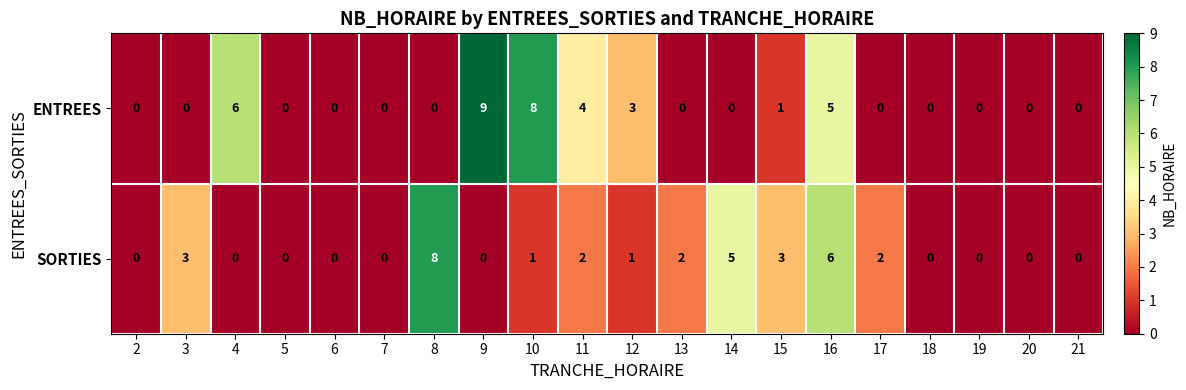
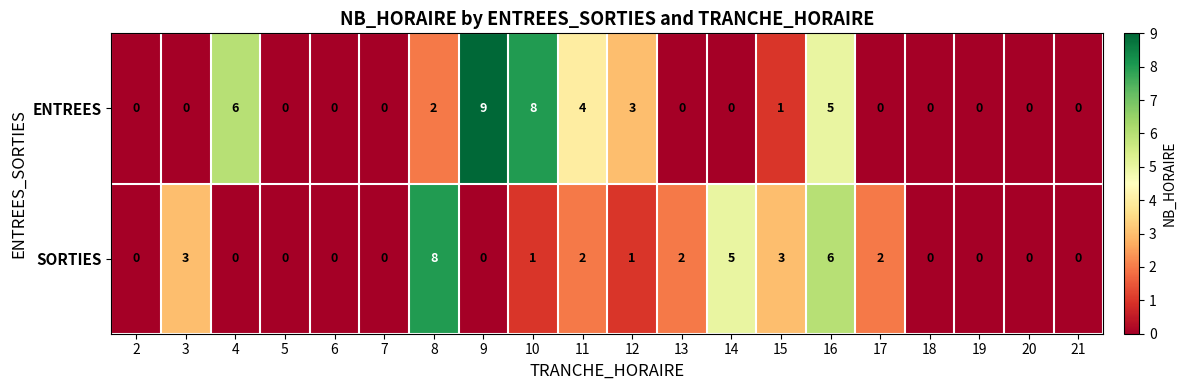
ENTREES, 8: 0 -> 2
